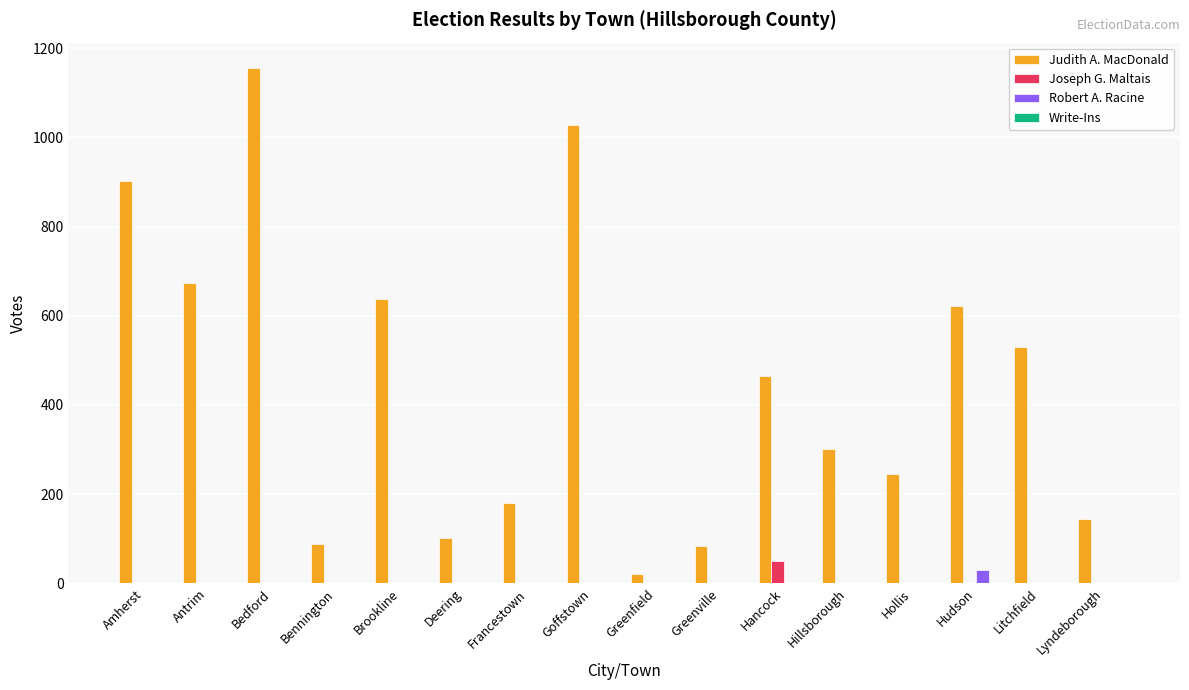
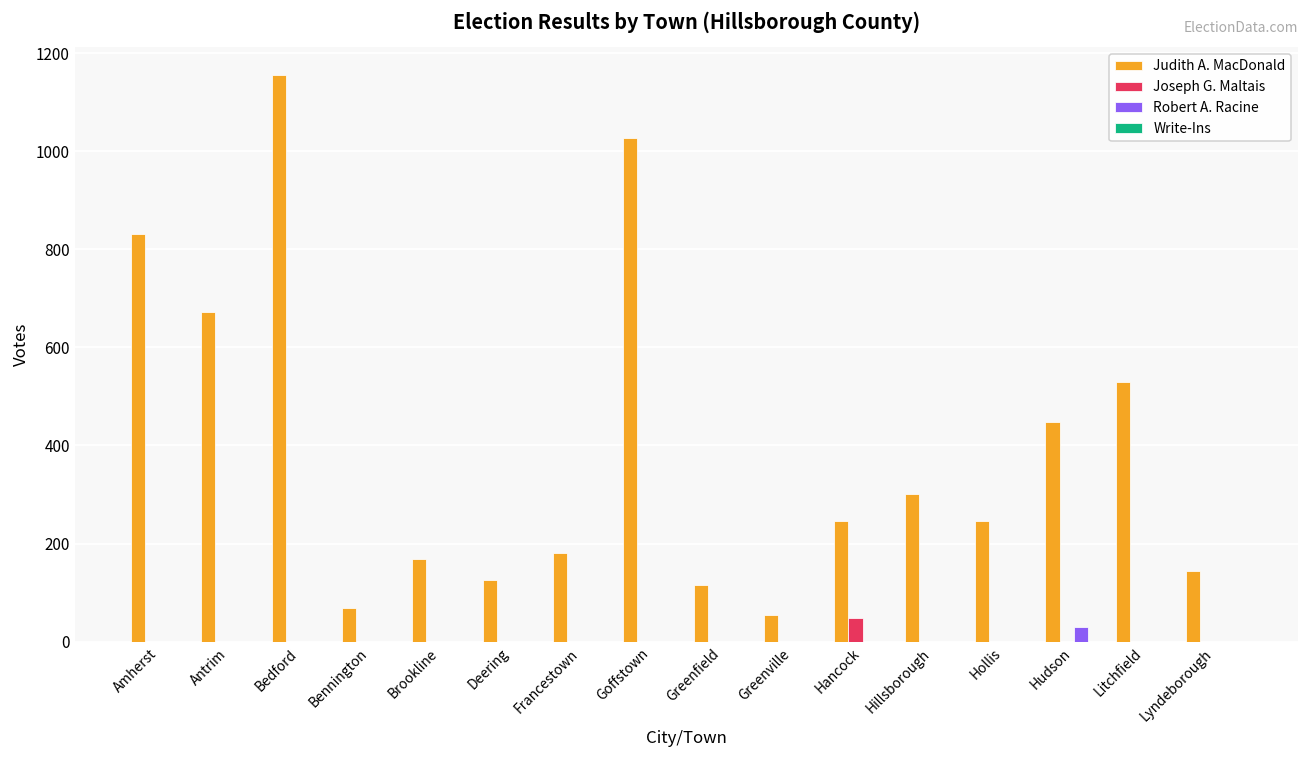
Judith A. MacDonald, Amherst: 900 -> 830
Judith A. MacDonald, Bennington: 90 -> 70
Judith A. MacDonald, Brookline: 640 -> 170
Judith A. MacDonald, Deering: 100 -> 130
Judith A. MacDonald, Greenfield: 20 -> 120
Judith A. MacDonald, Greenville: 80 -> 50
Judith A. MacDonald, Hancock: 470 -> 250
Judith A. MacDonald, Hudson: 620 -> 450
